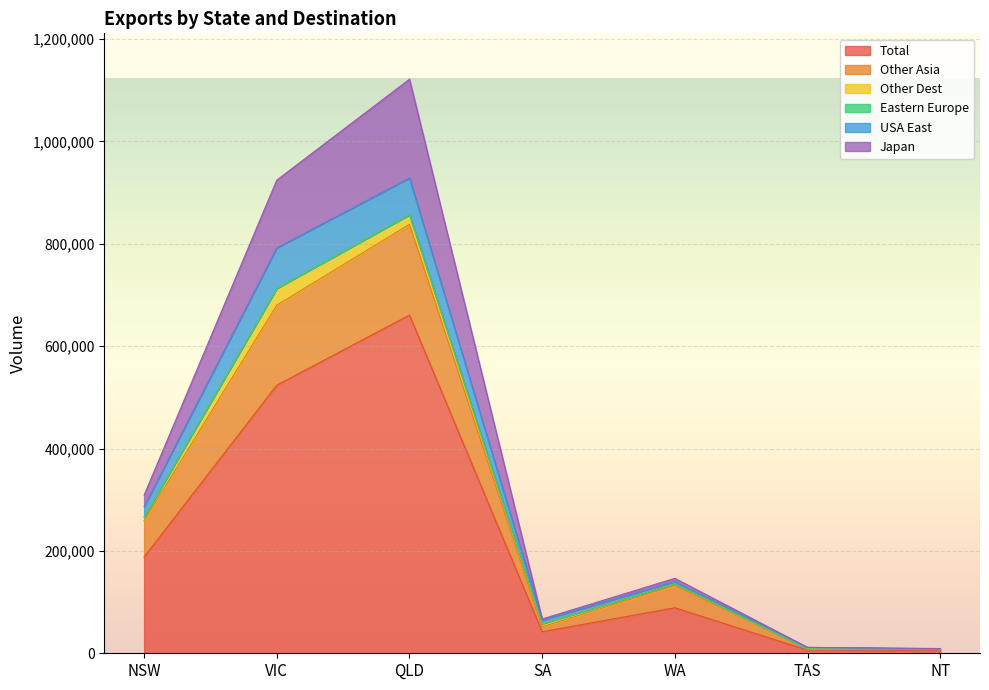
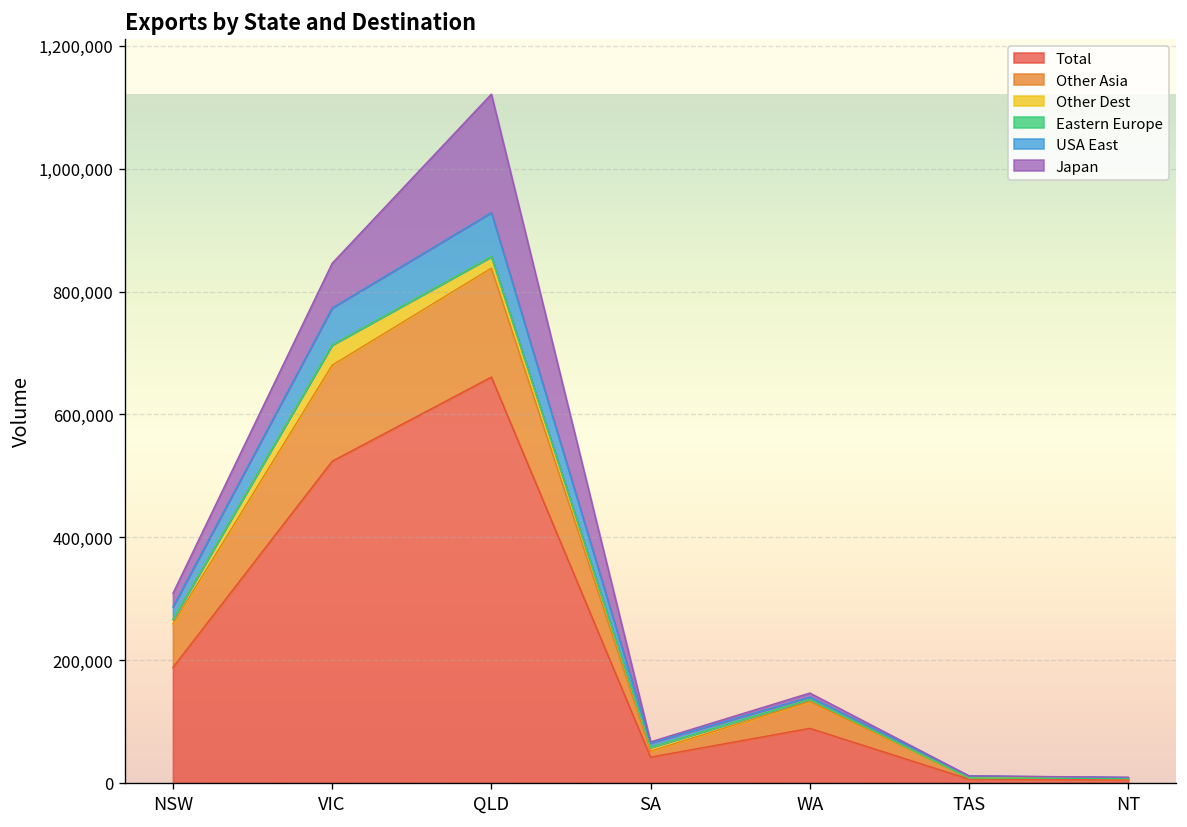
USA East, VIC: 80,000 -> 60,000
Japan, VIC: 130,000 -> 70,000
